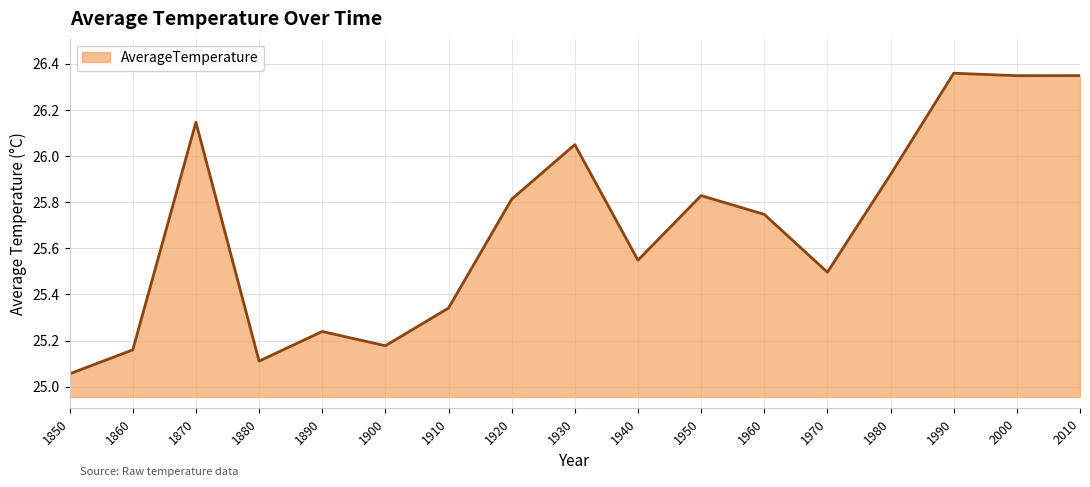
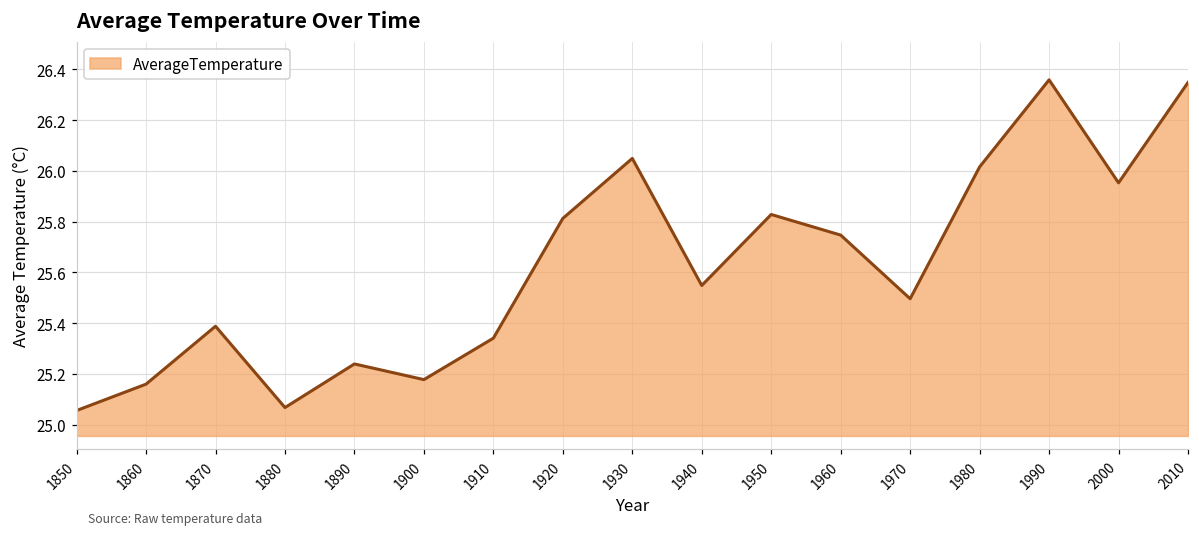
1870: 26.15 -> 25.39
1880: 25.11 -> 25.07
1980: 25.92 -> 26.02
2000: 26.35 -> 25.95
